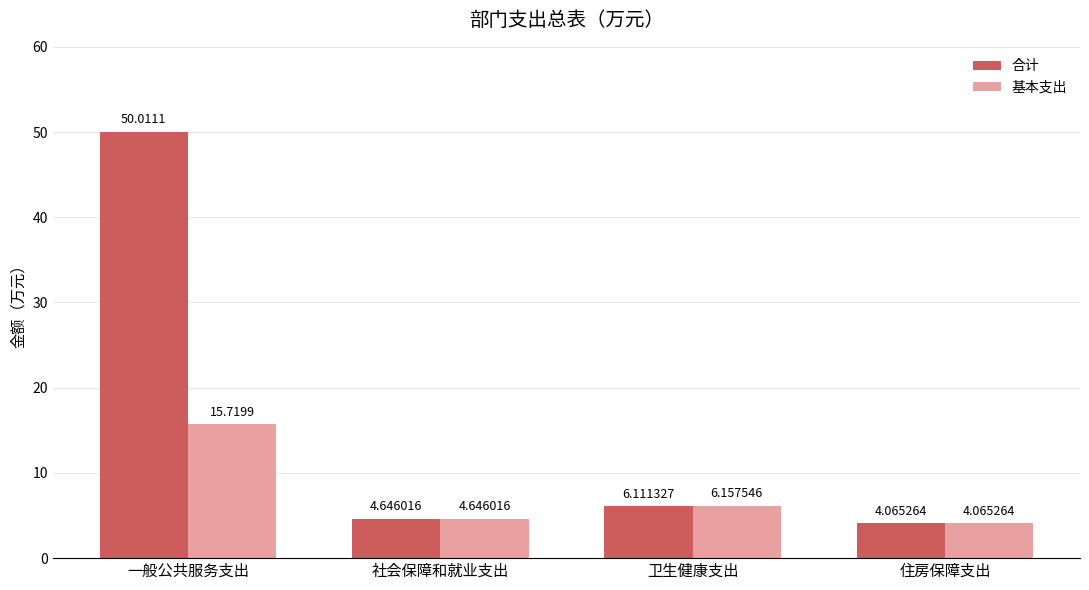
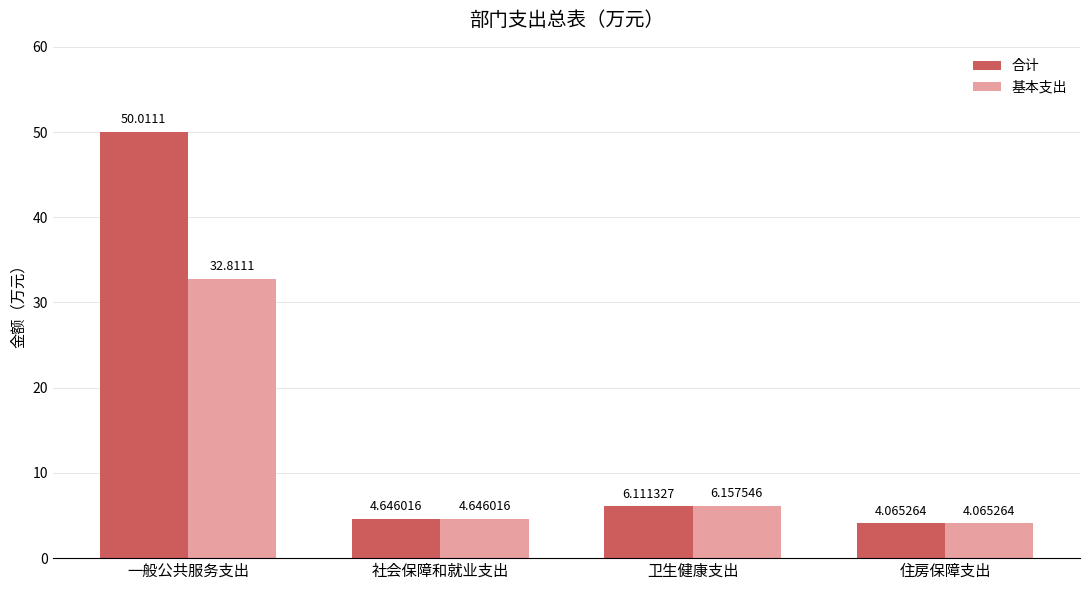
基本支出, 一般公共服务支出: 15.7199 -> 32.8111
